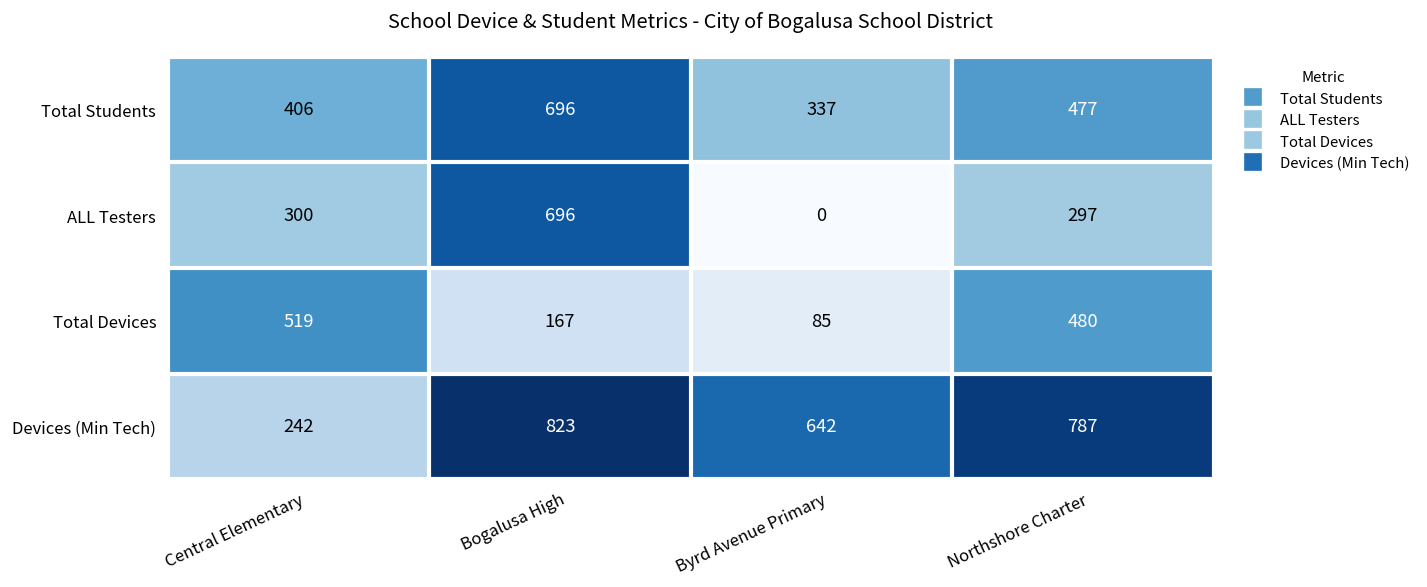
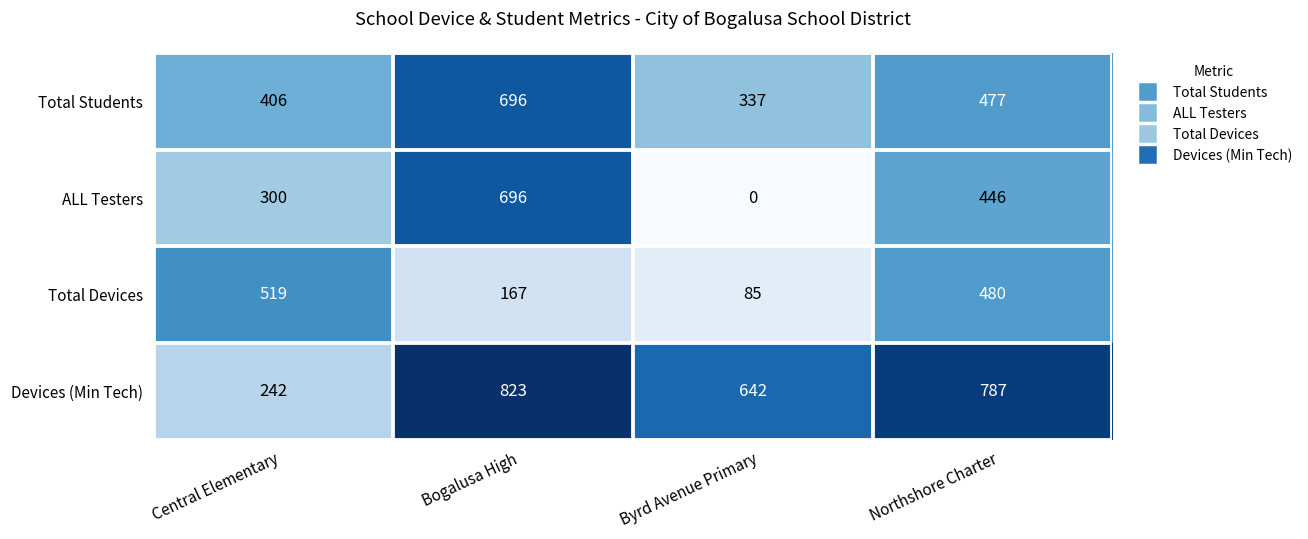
ALL Testers, Northshore Charter: 297 -> 446
